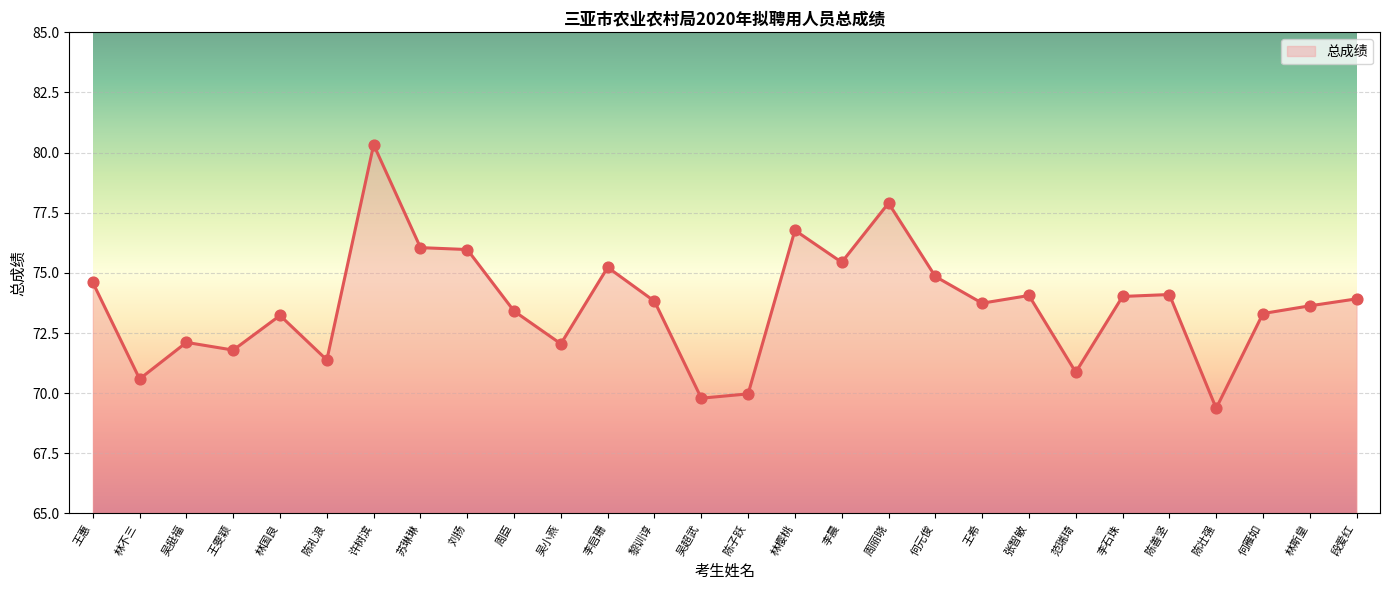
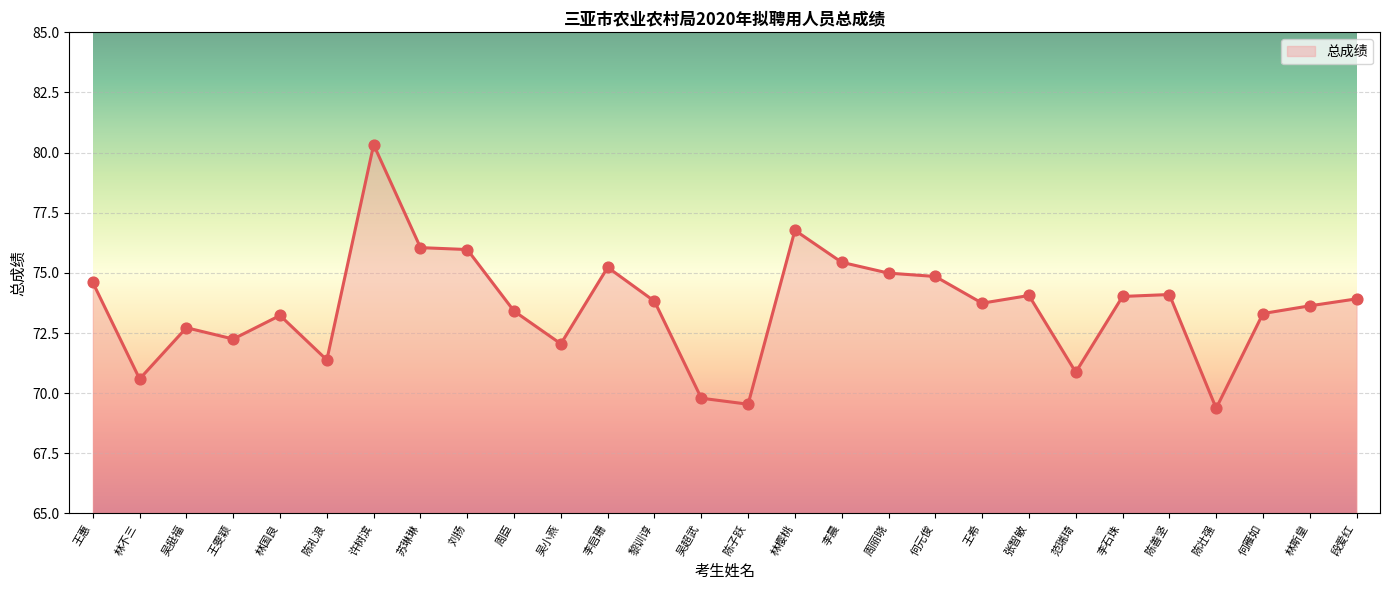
吴挺福: 72.1 -> 72.7
王雯颖: 71.8 -> 72.3
陈子跃: 70.0 -> 69.5
周丽晓: 77.9 -> 75.0
